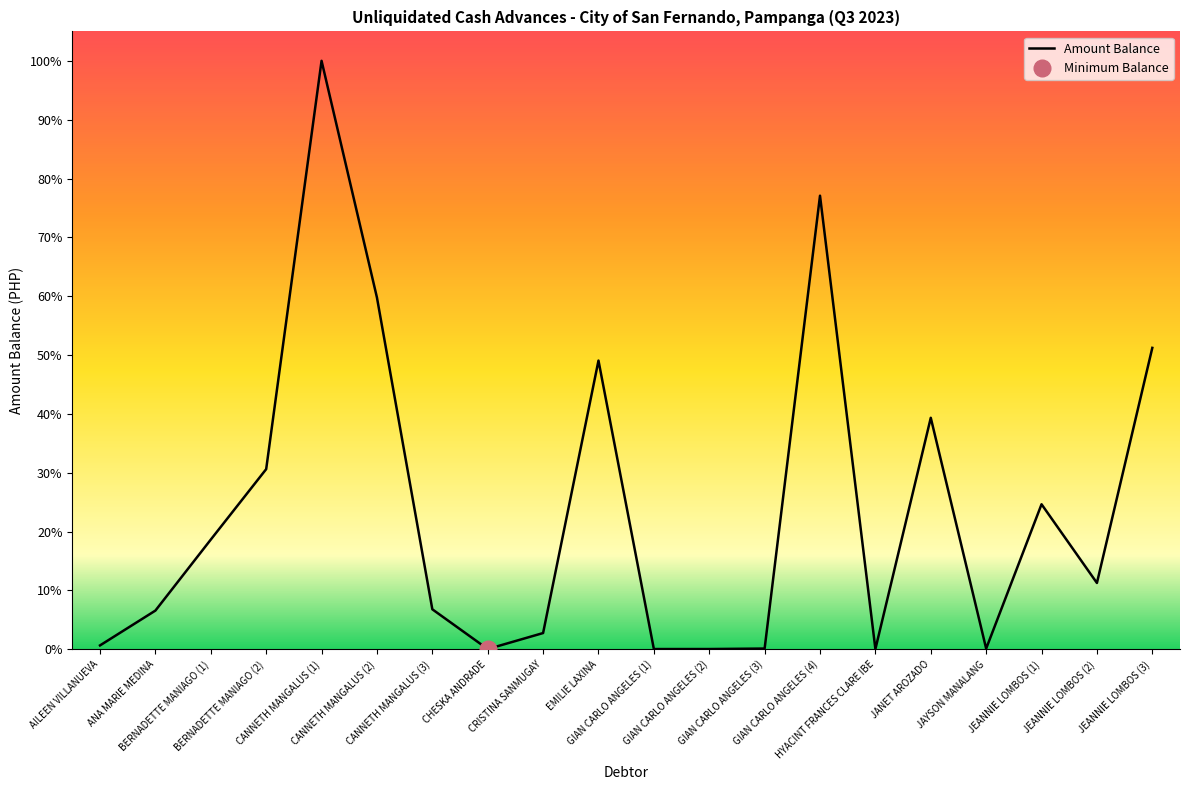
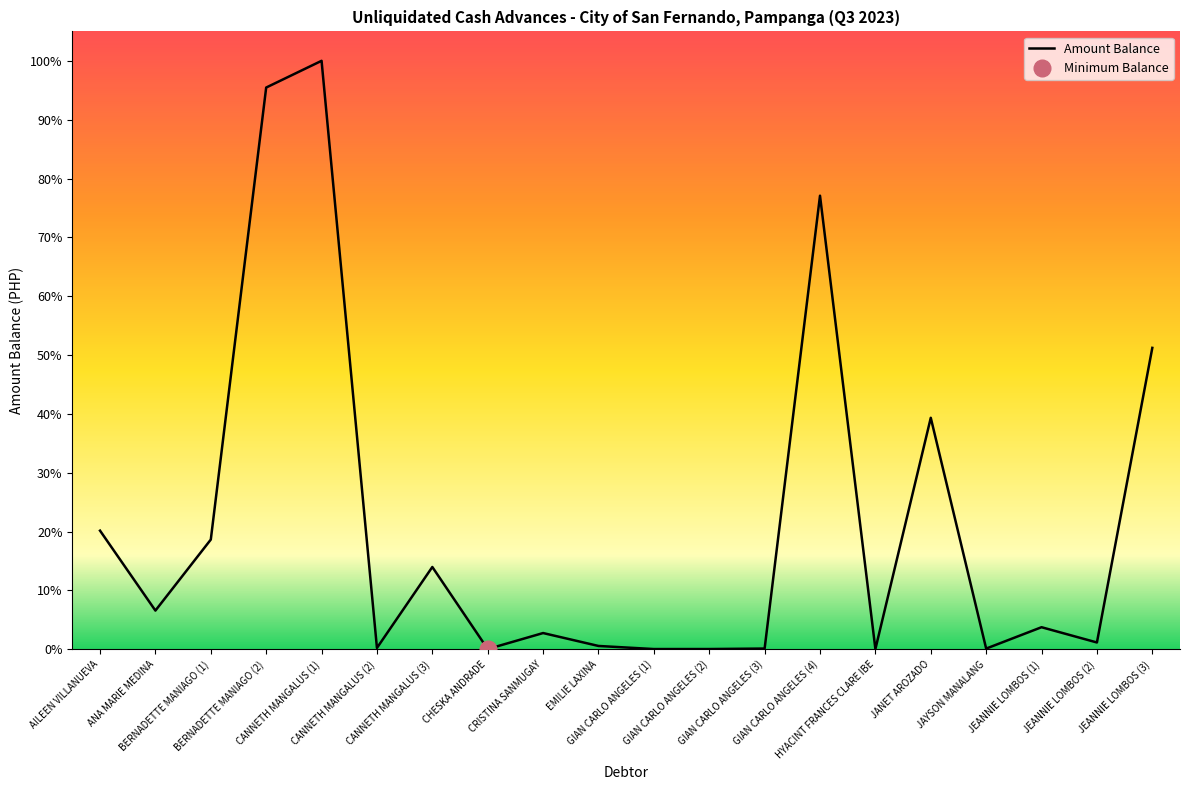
Amount Balance, AILEEN VILLANUEVA: 1% -> 20%
Amount Balance, BERNADETTE MANIAGO (2): 31% -> 95%
Amount Balance, CANNETH MANGALUS (2): 60% -> 0%
Amount Balance, CANNETH MANGALUS (3): 7% -> 14%
Amount Balance, EMILIE LAXINA: 49% -> 1%
Amount Balance, JEANNIE LOMBOS (1): 25% -> 4%
Amount Balance, JEANNIE LOMBOS (2): 11% -> 1%
